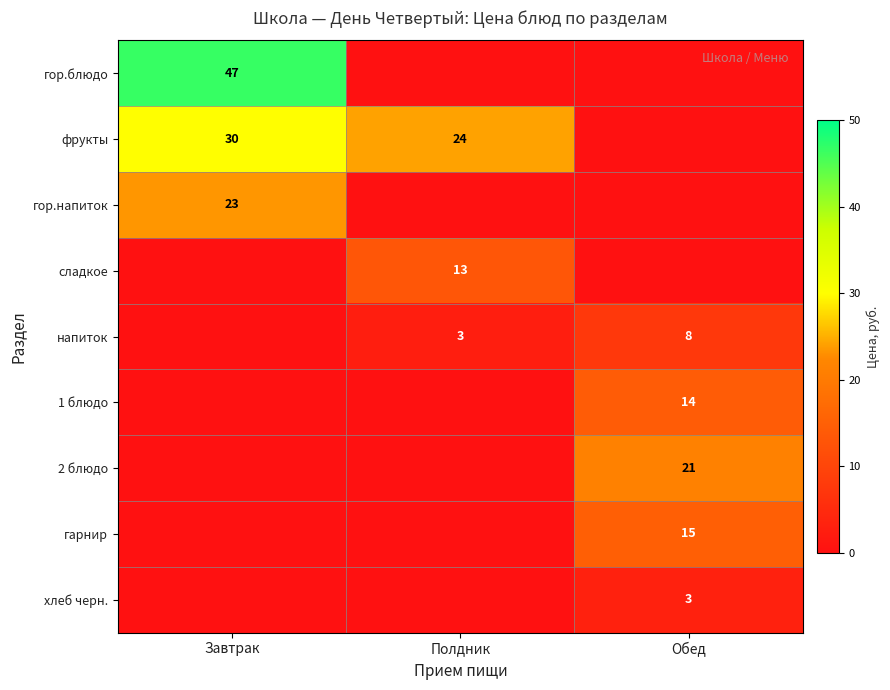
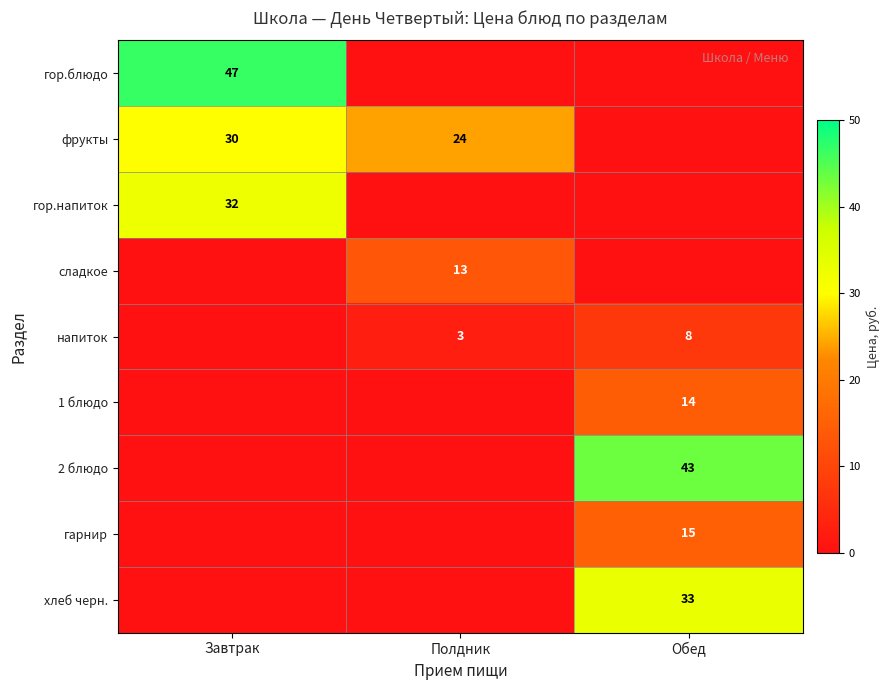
гор.напиток, Завтрак: 23 -> 32
2 блюдо, Обед: 21 -> 43
хлеб черн., Обед: 3 -> 33
